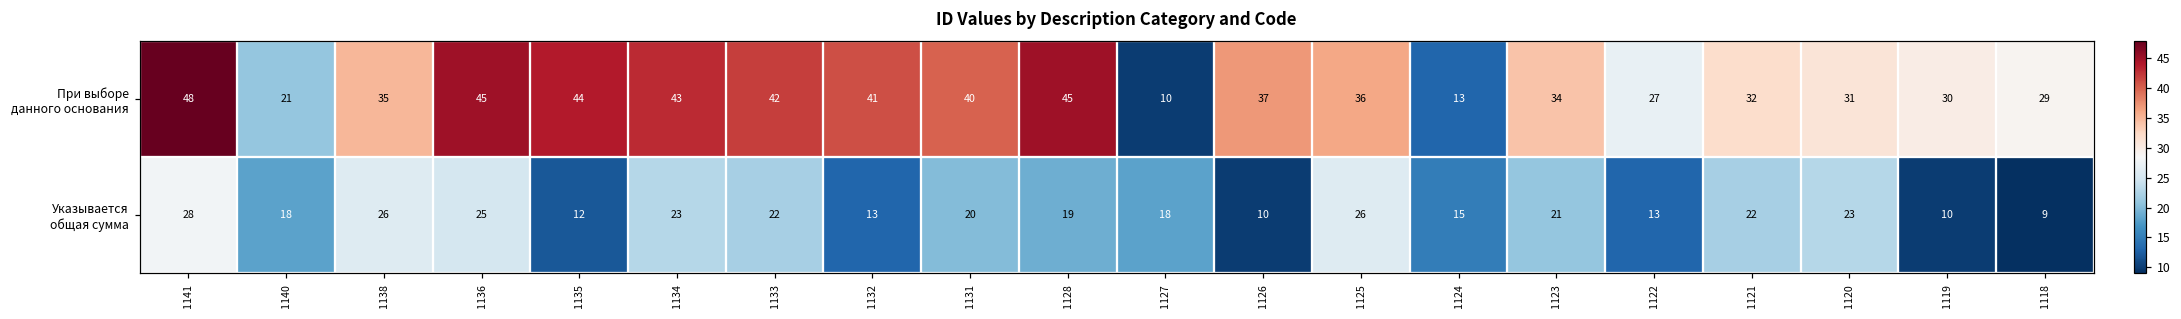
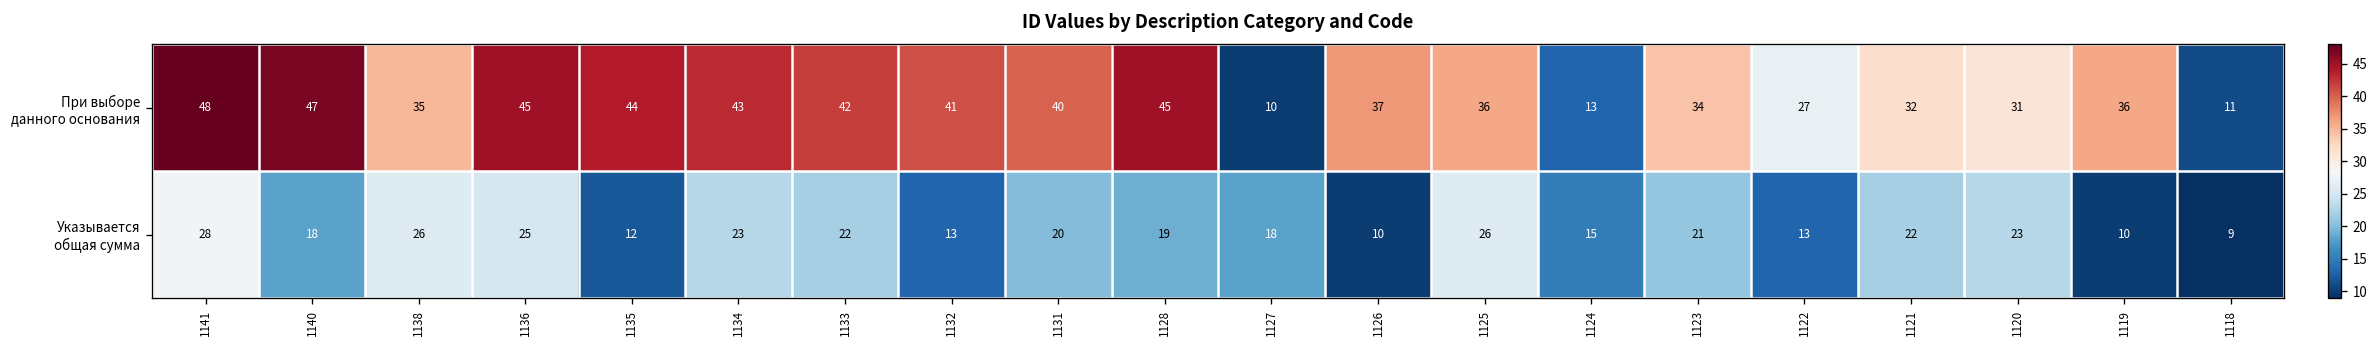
При выборе данного основания, 1140: 21 -> 47
При выборе данного основания, 1119: 30 -> 36
При выборе данного основания, 1118: 29 -> 11
